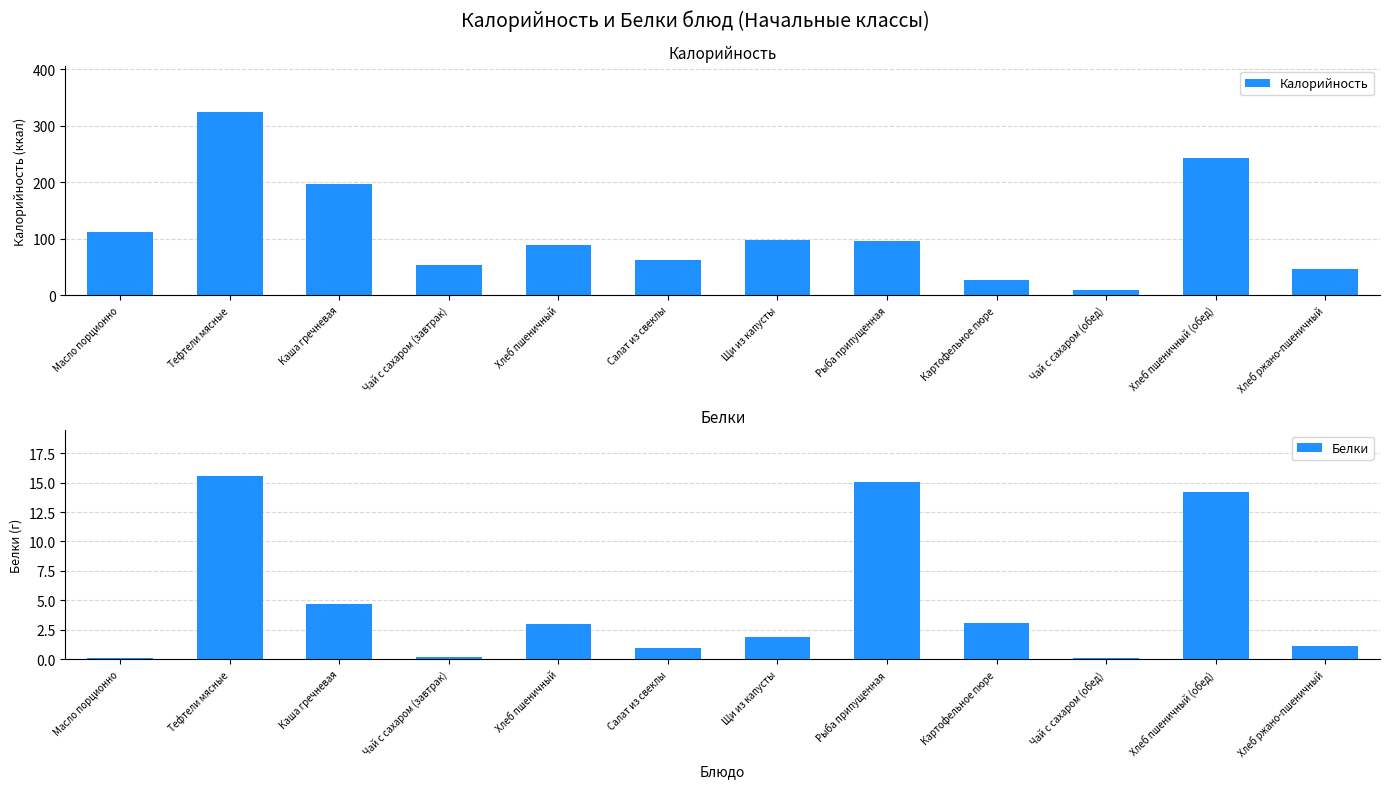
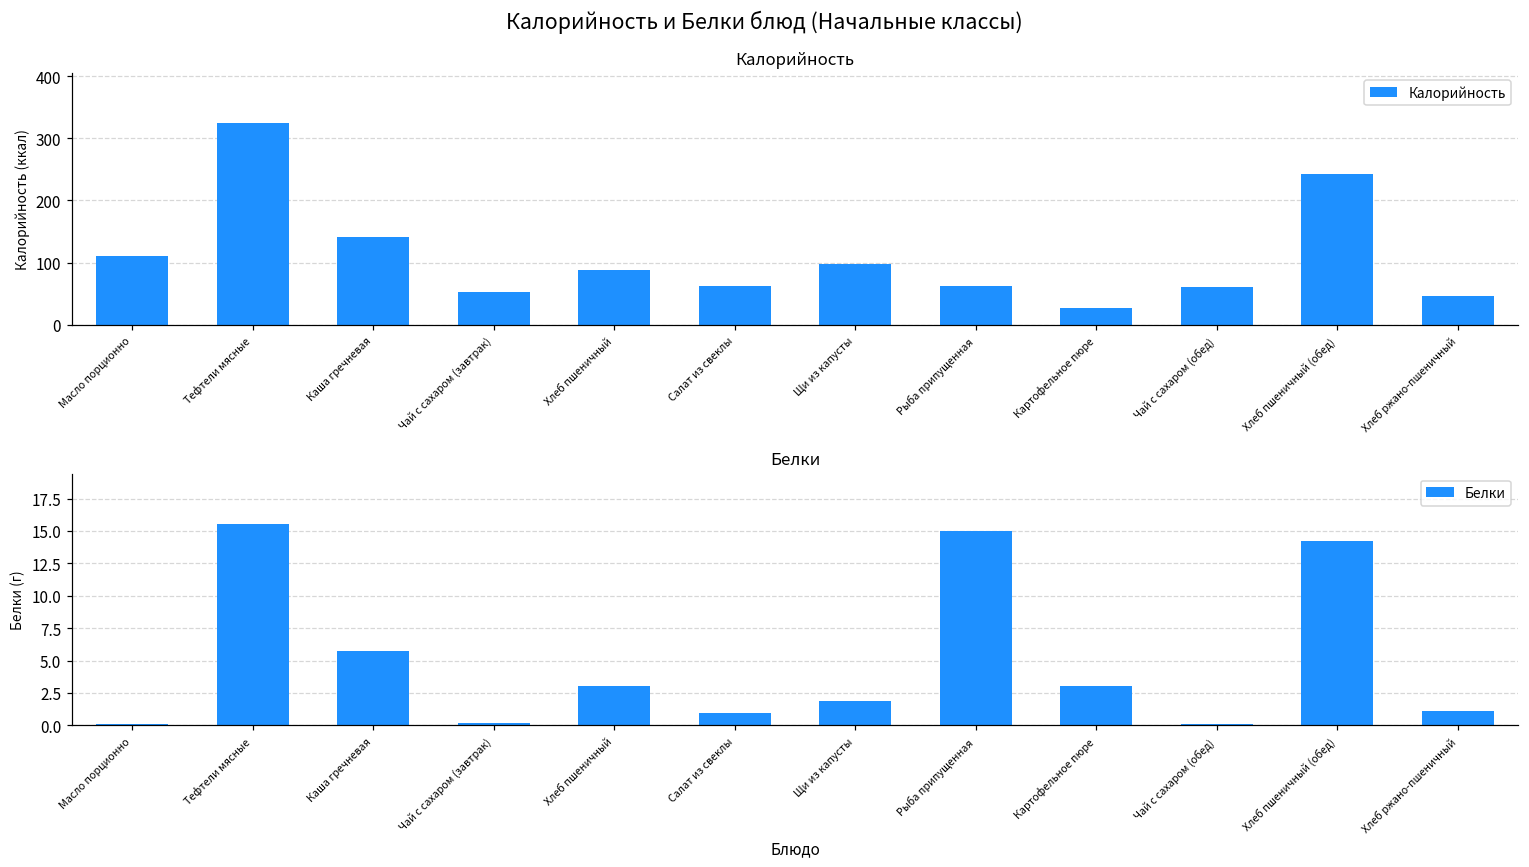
Калорийность, Каша гречневая: 200 -> 140
Калорийность, Рыба припущенная: 100 -> 60
Калорийность, Чай с сахаром (обед): 10 -> 60
Белки, Каша гречневая: 4.7 -> 5.7
